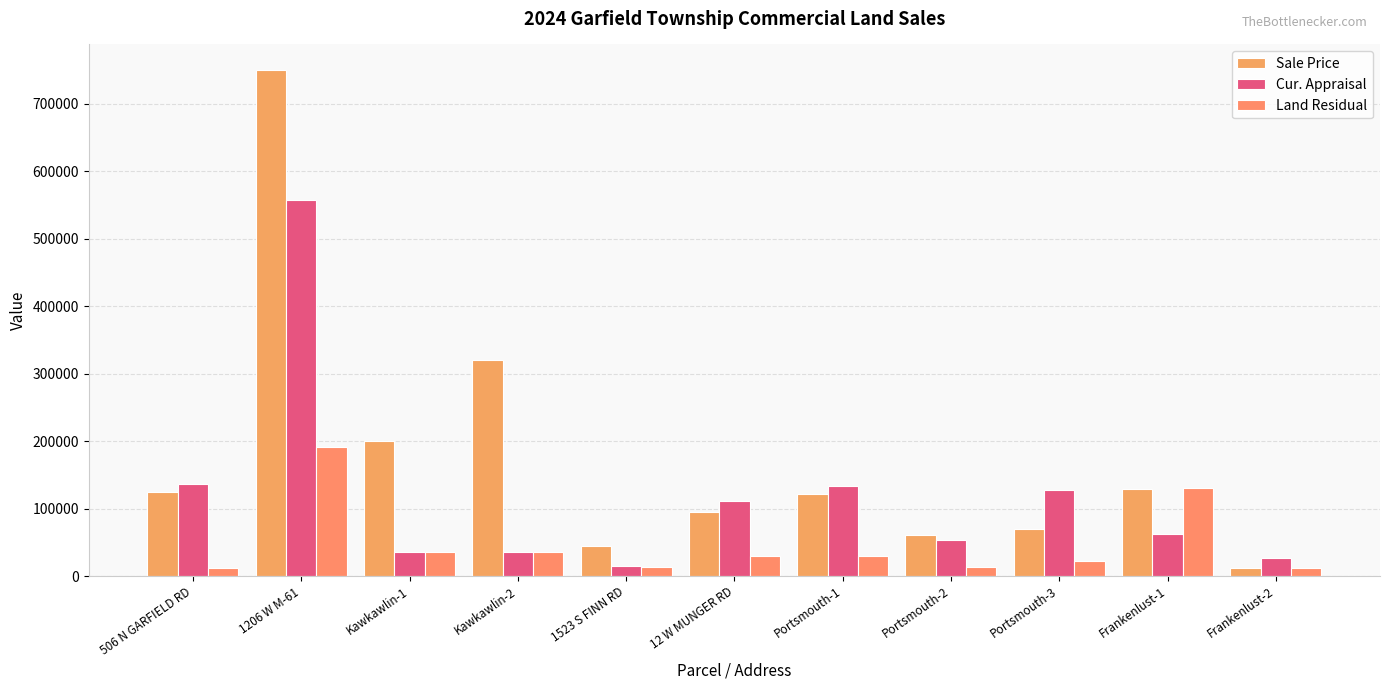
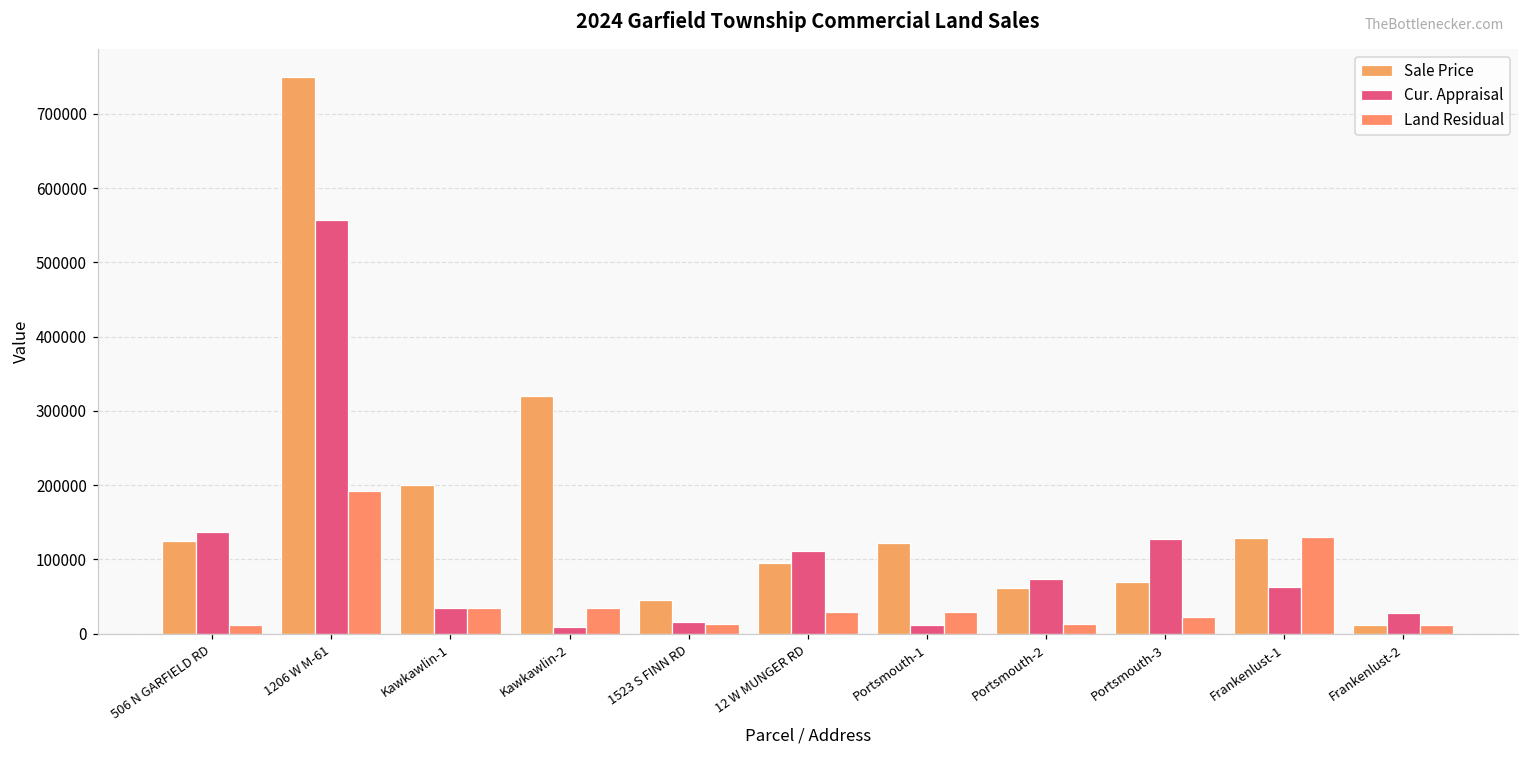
Cur. Appraisal, Kawkawlin-2: 40000 -> 10000
Cur. Appraisal, Portsmouth-1: 130000 -> 10000
Cur. Appraisal, Portsmouth-2: 50000 -> 70000
